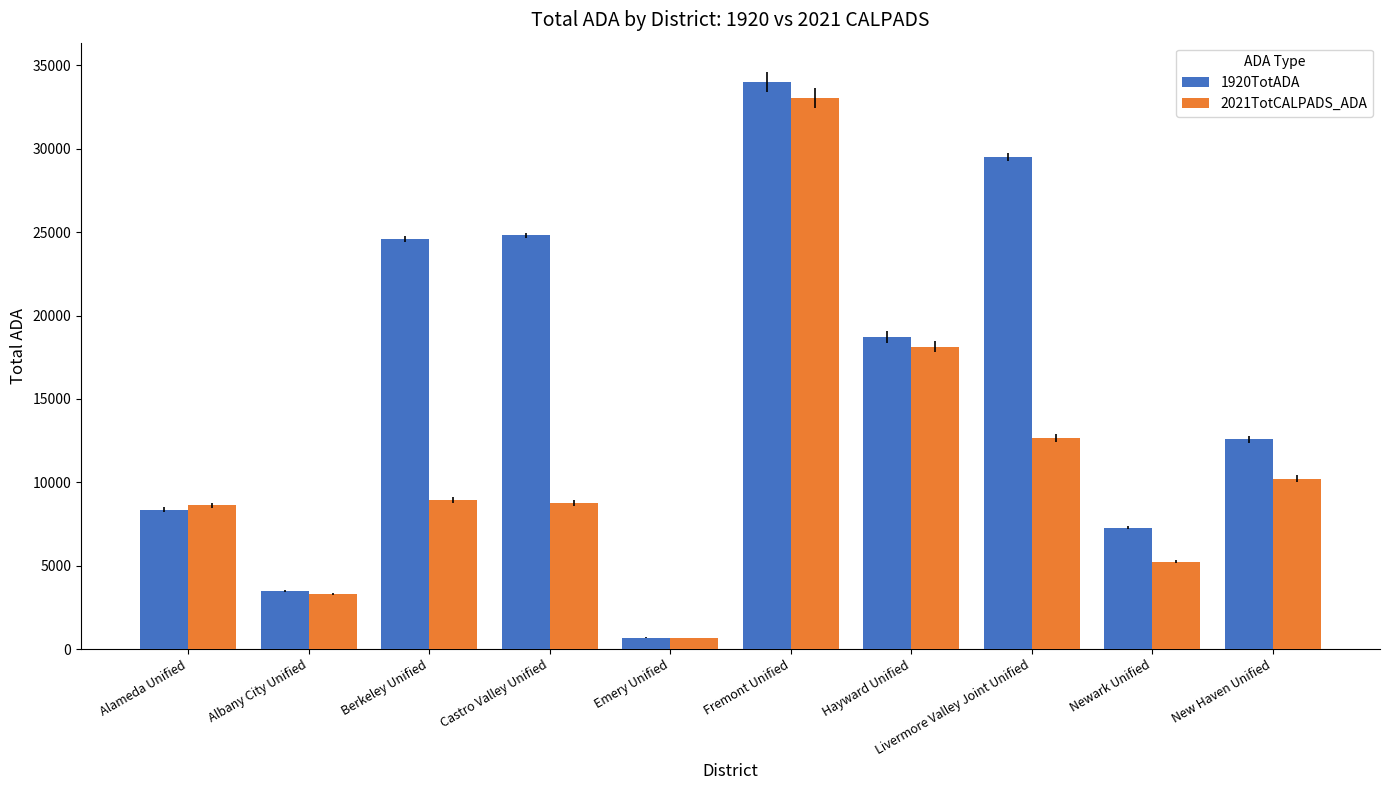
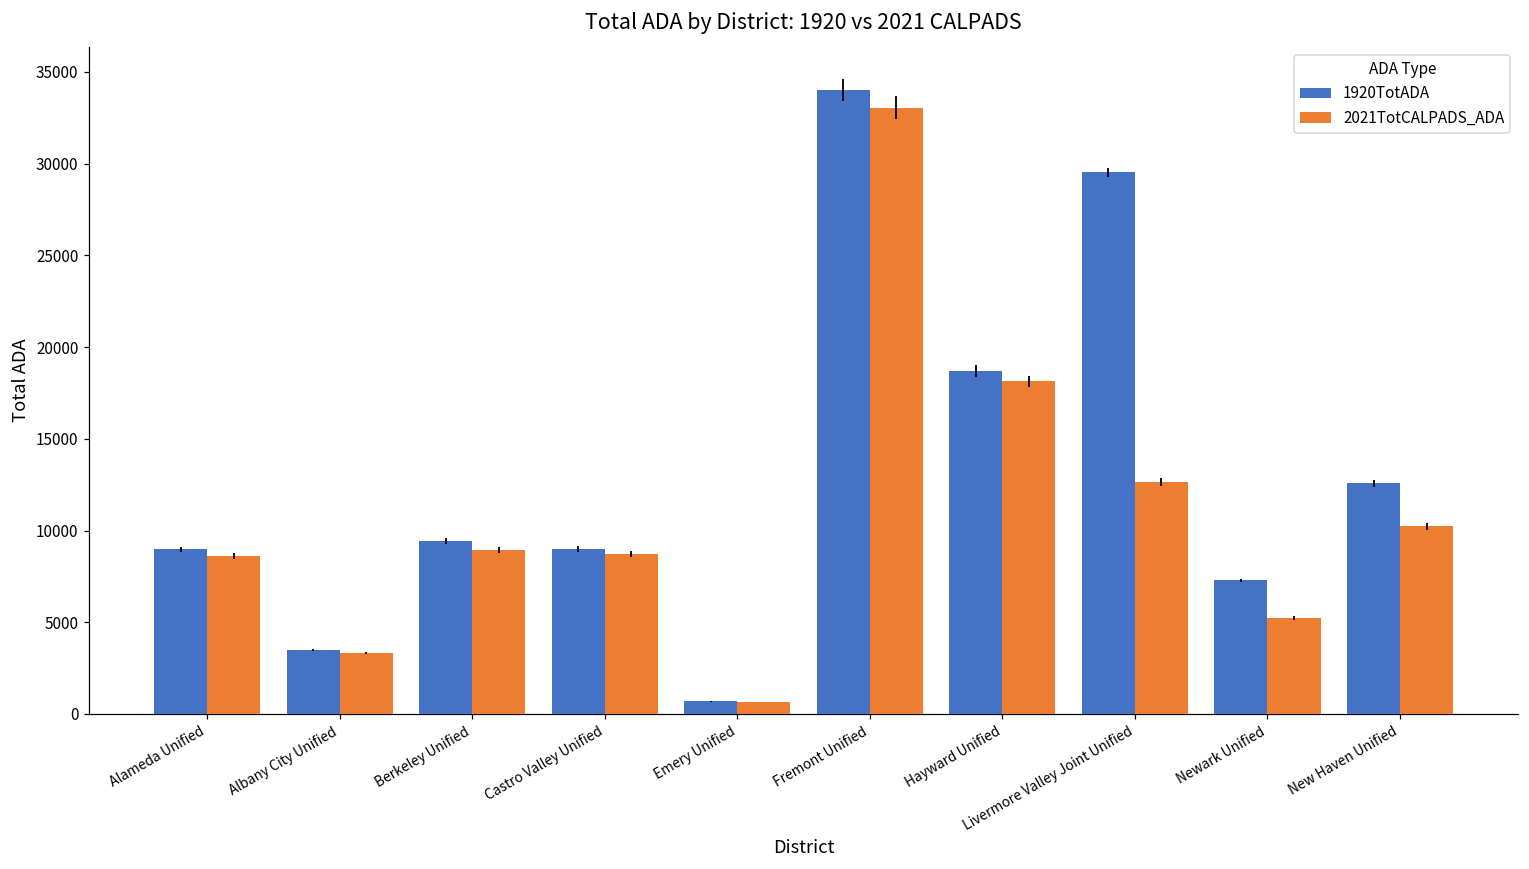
1920TotADA, Alameda Unified: 8400 -> 9000
1920TotADA, Berkeley Unified: 24600 -> 9400
1920TotADA, Castro Valley Unified: 24800 -> 9000
